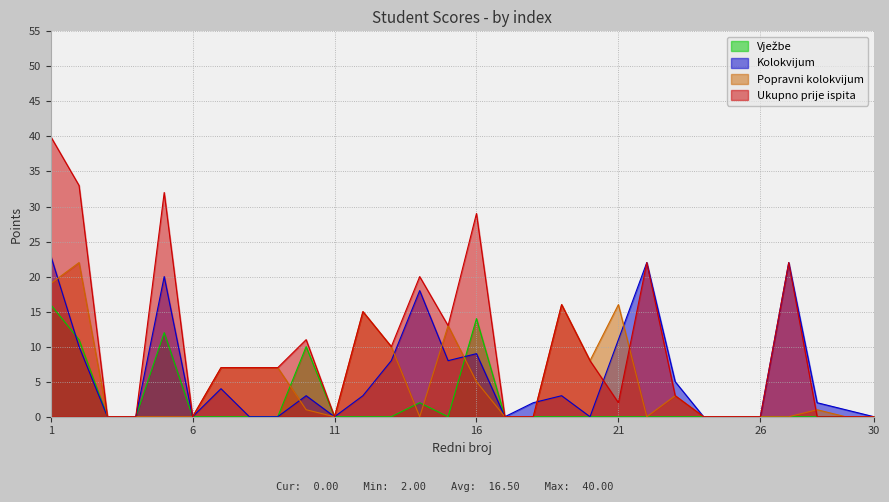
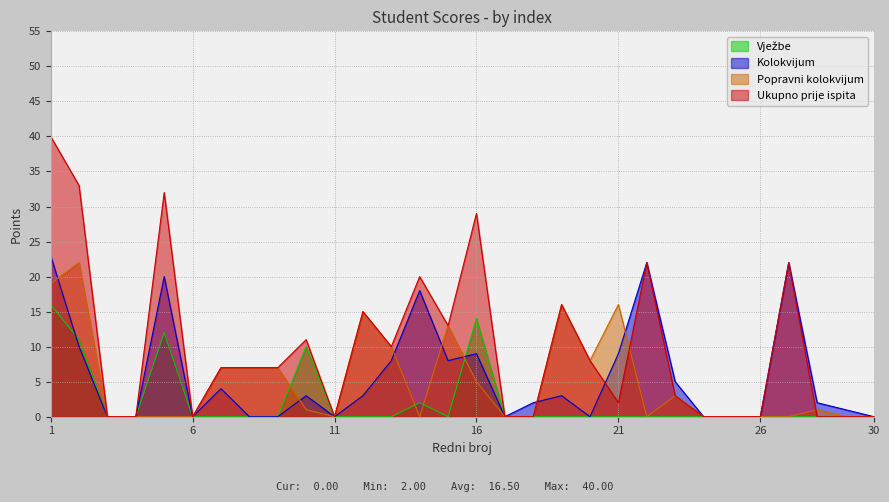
Kolokvijum, 21: 11 -> 9
